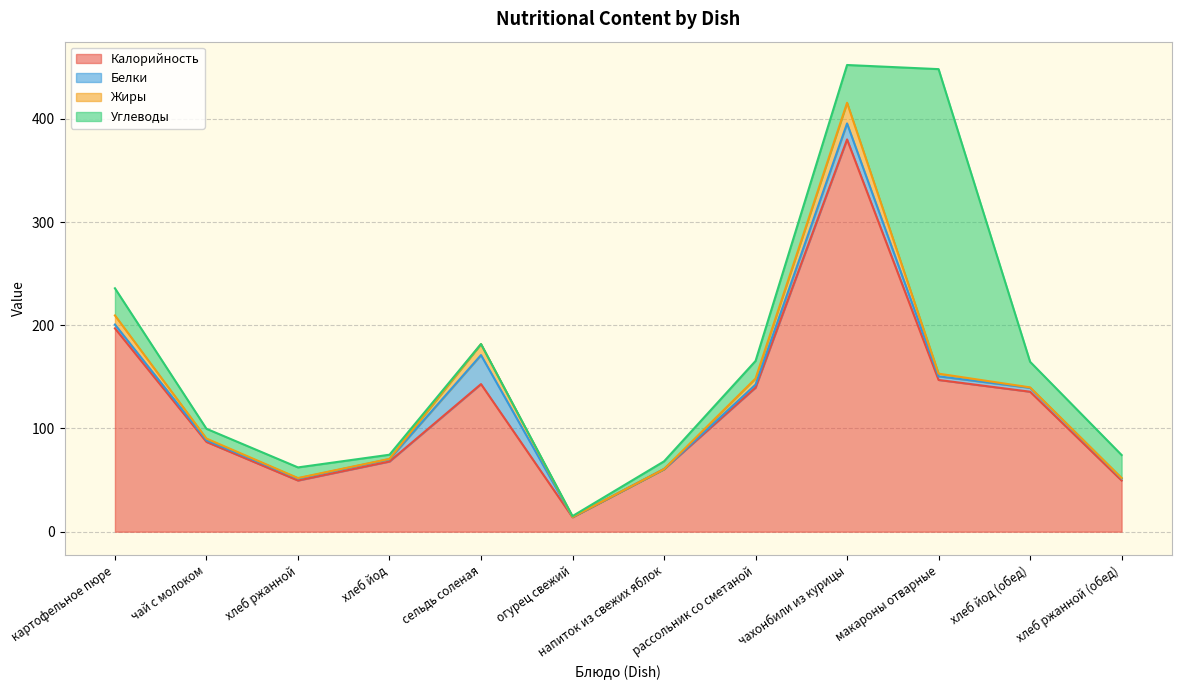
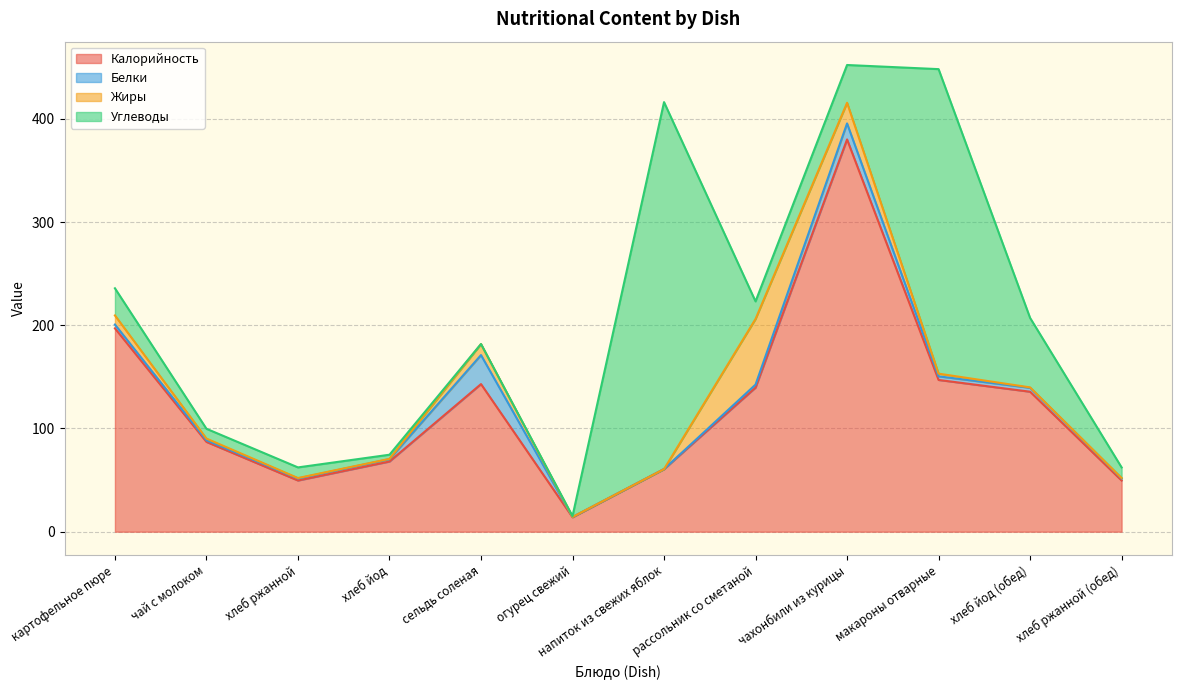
Углеводы, напиток из свежих яблок: 8 -> 356
Жиры, рассольник со сметаной: 6 -> 64
Углеводы, хлеб йод (обед): 25 -> 67
Углеводы, хлеб ржанной (обед): 22 -> 10
